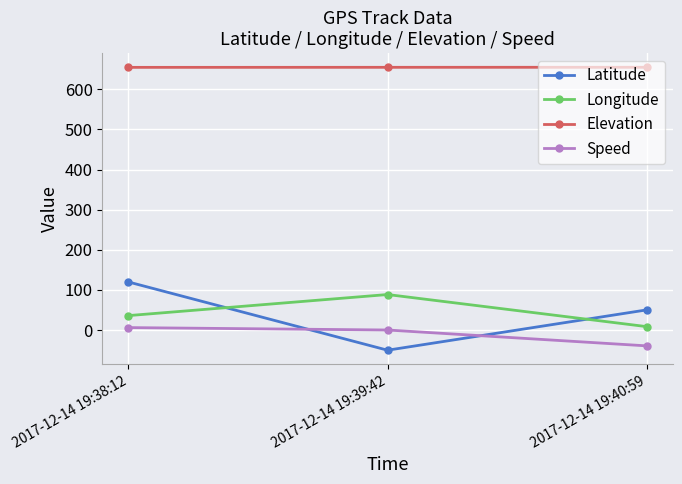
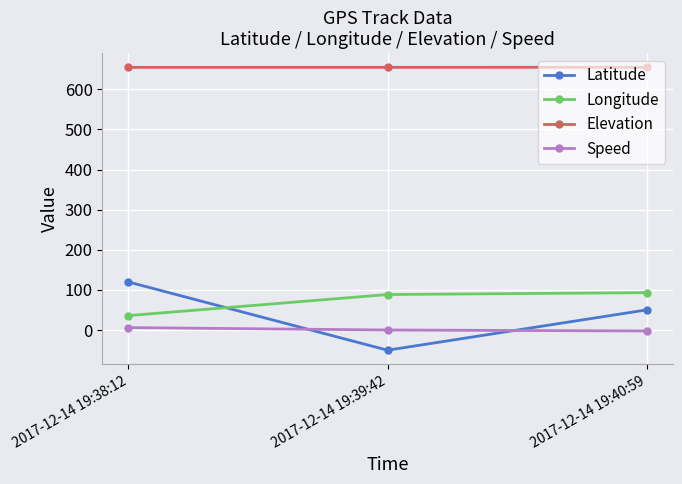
Longitude, 2017-12-14 19:40:59: 10 -> 90
Speed, 2017-12-14 19:40:59: -40 -> 0
